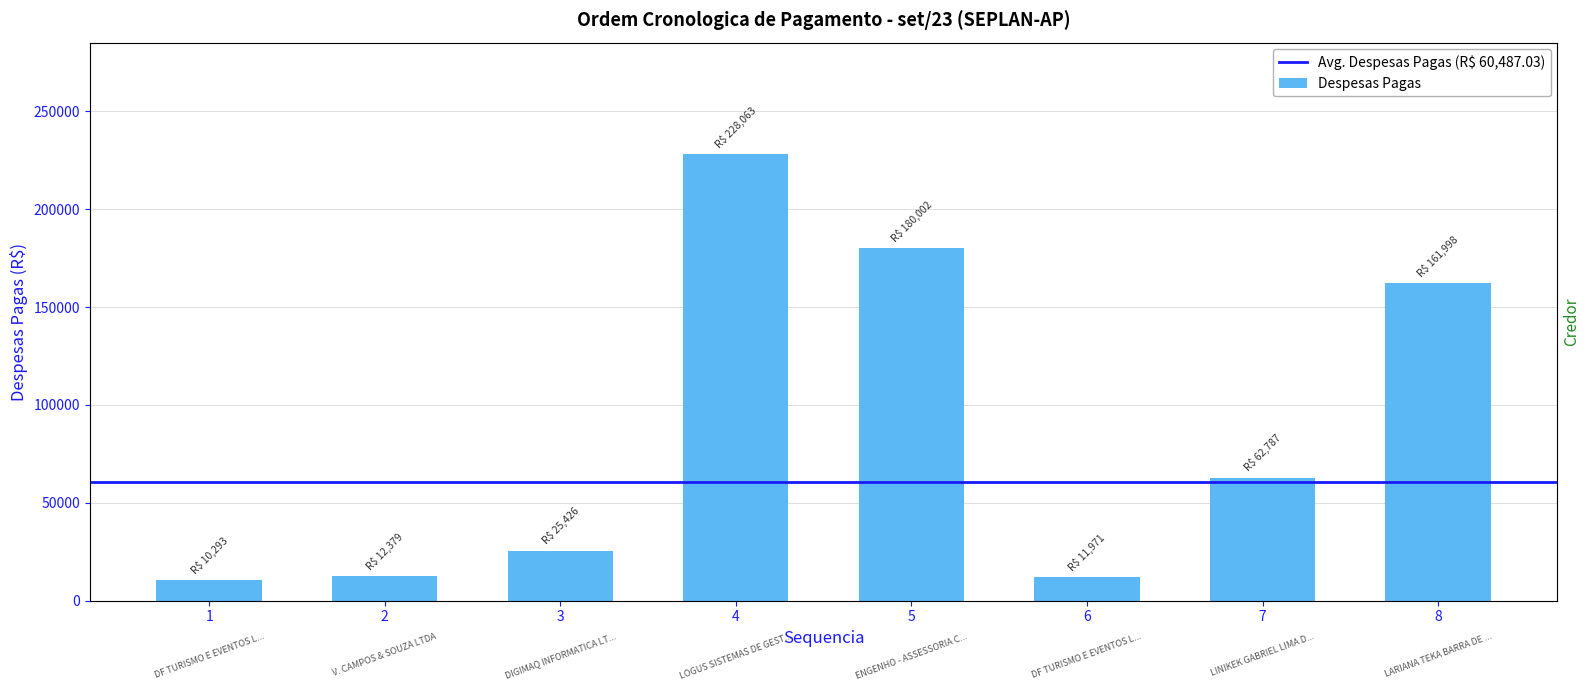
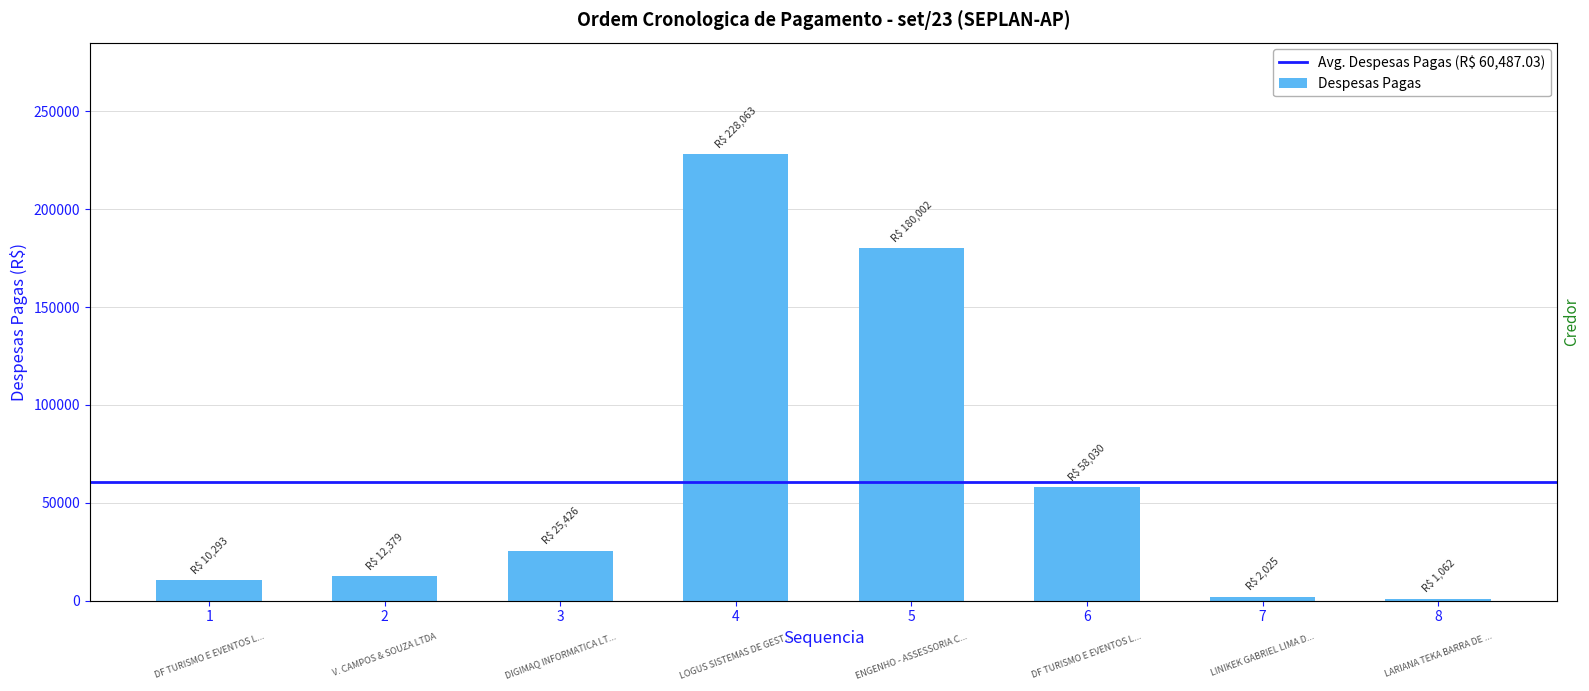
6: 11,971 -> 58,030
7: 62,787 -> 2,025
8: 161,998 -> 1,062
